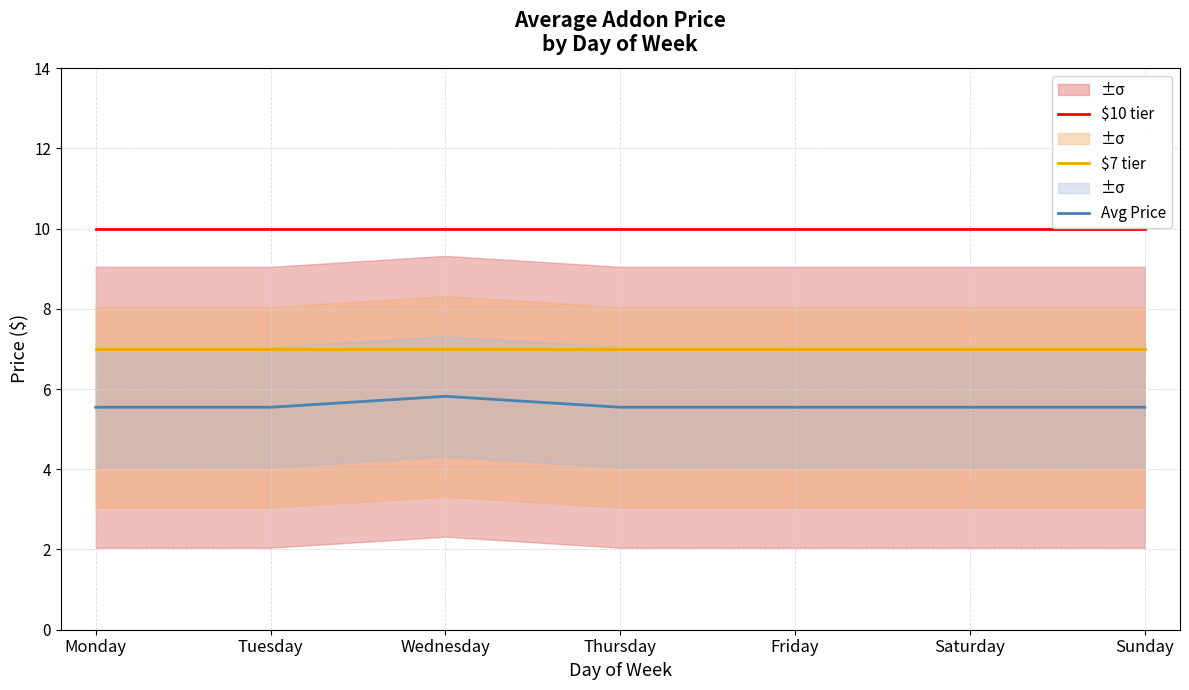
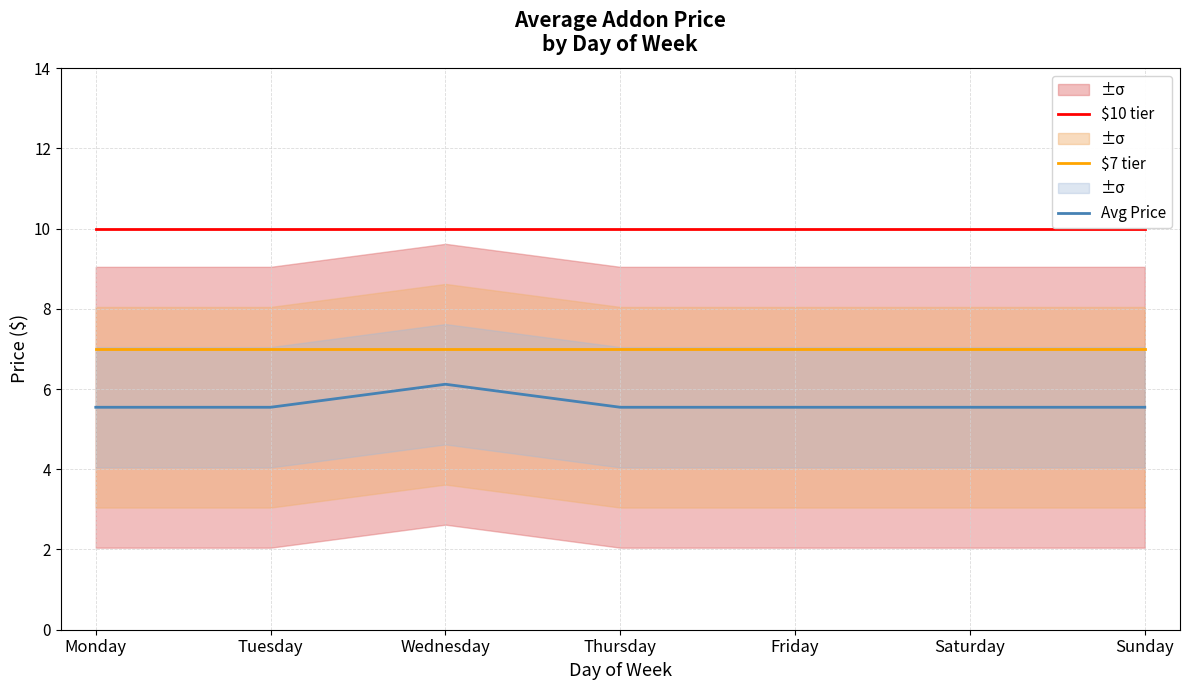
Avg Price, Wednesday: 5.8 -> 6.1
